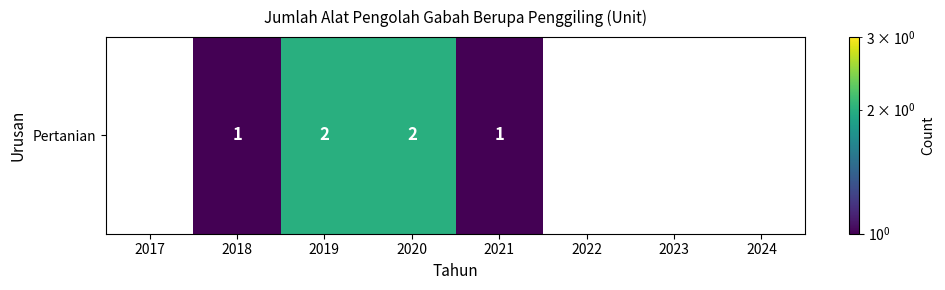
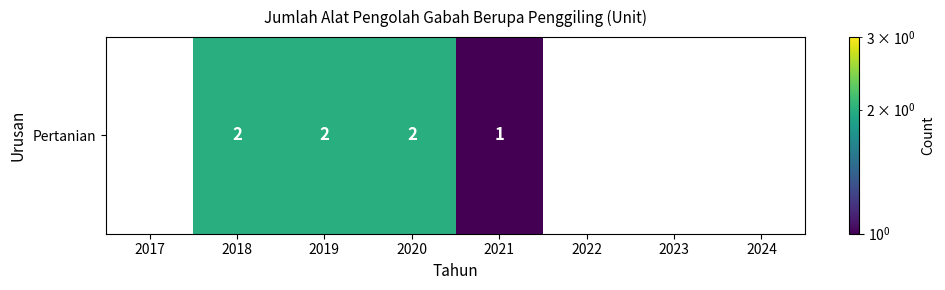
Pertanian, 2018: 1 -> 2
